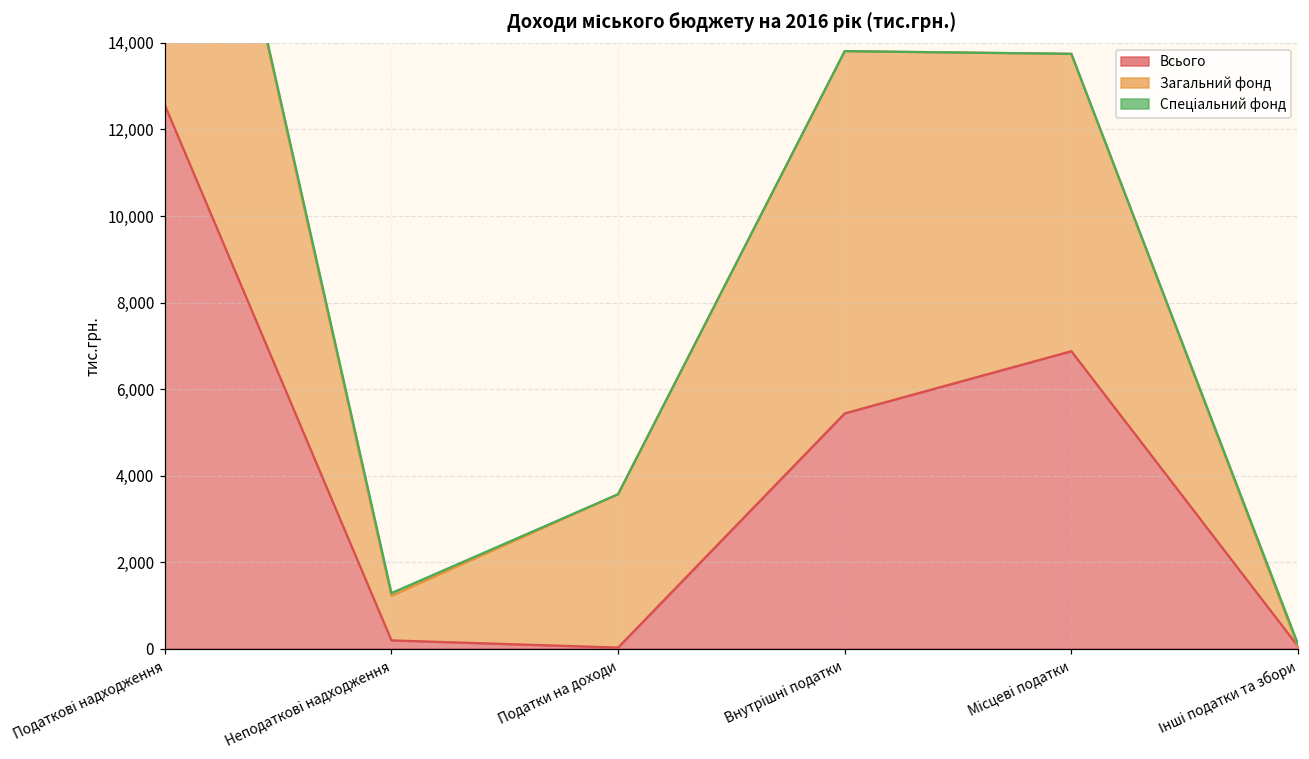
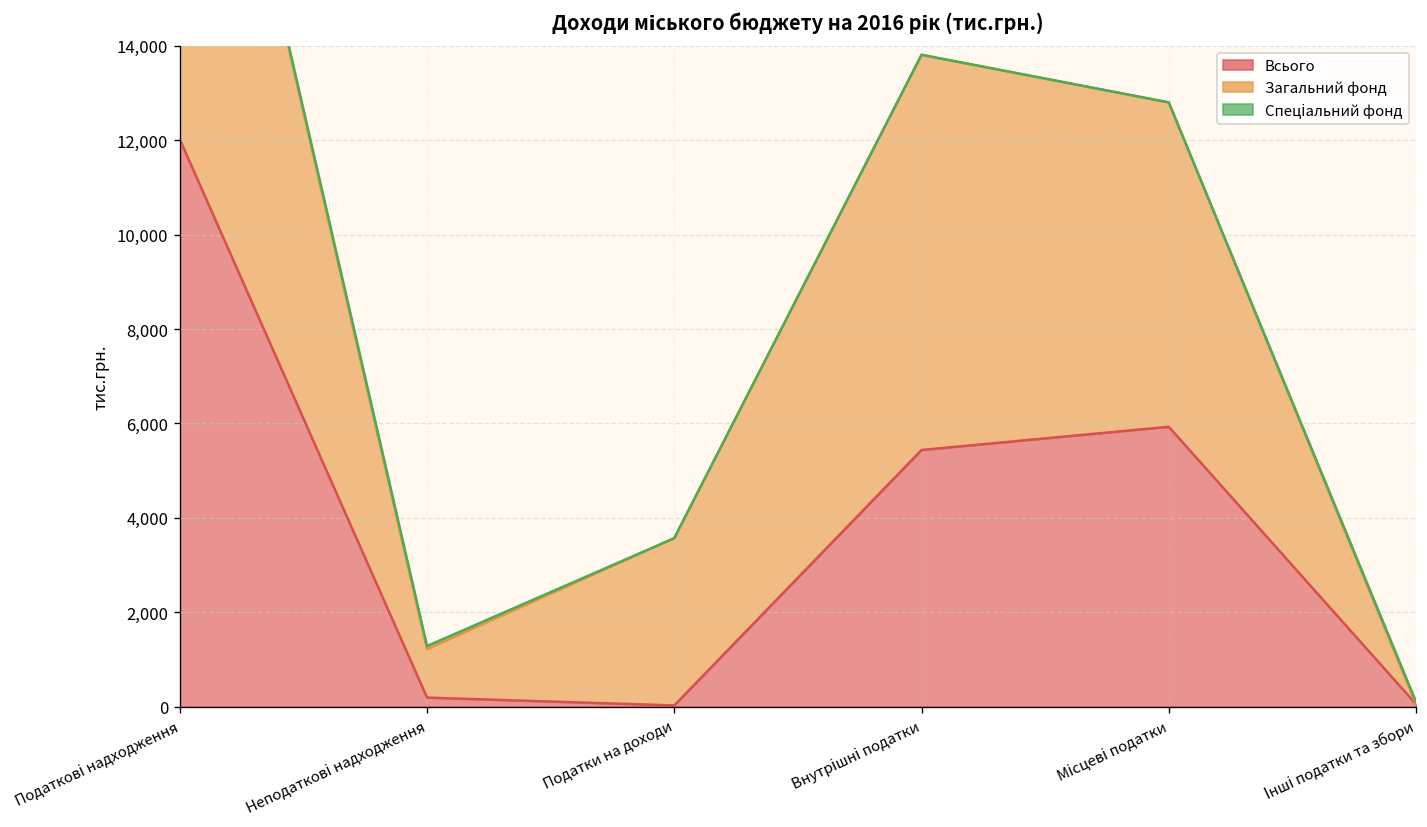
Всього, Податкові надходження: 12,600 -> 12,000
Всього, Місцеві податки: 6,900 -> 5,900
